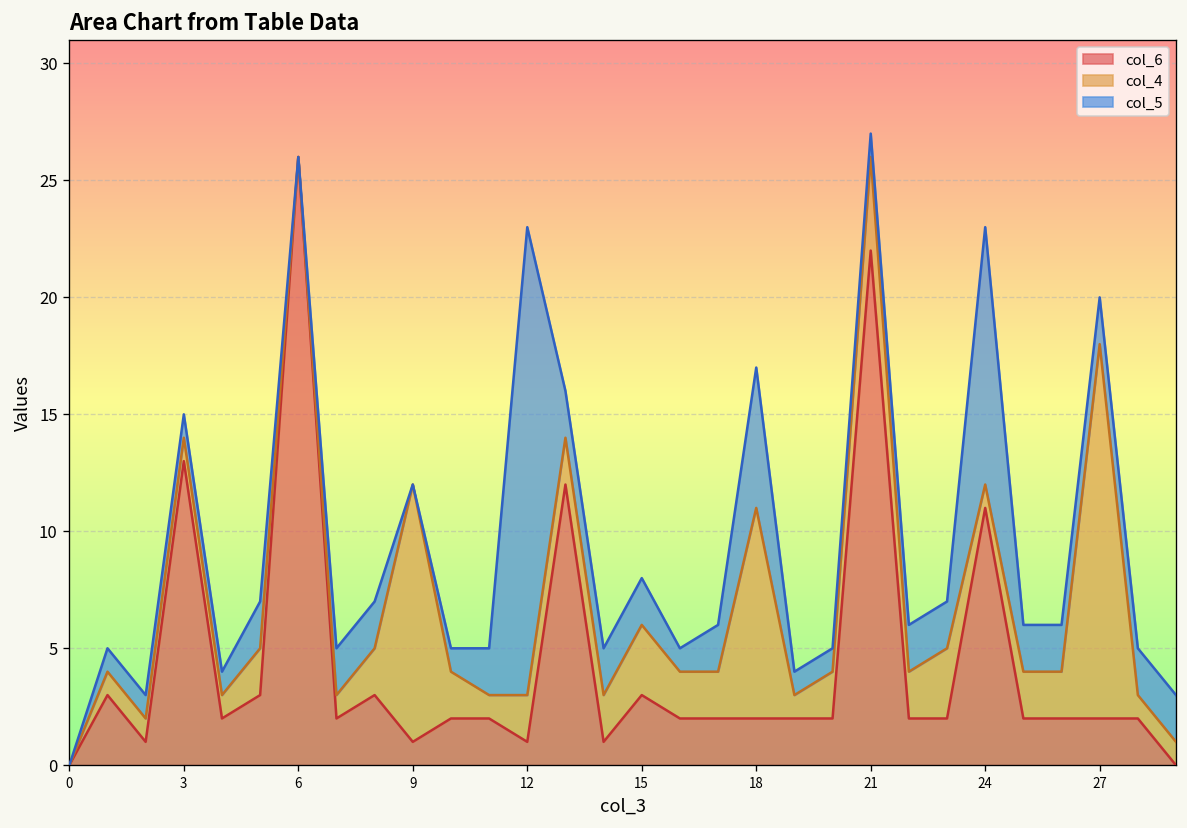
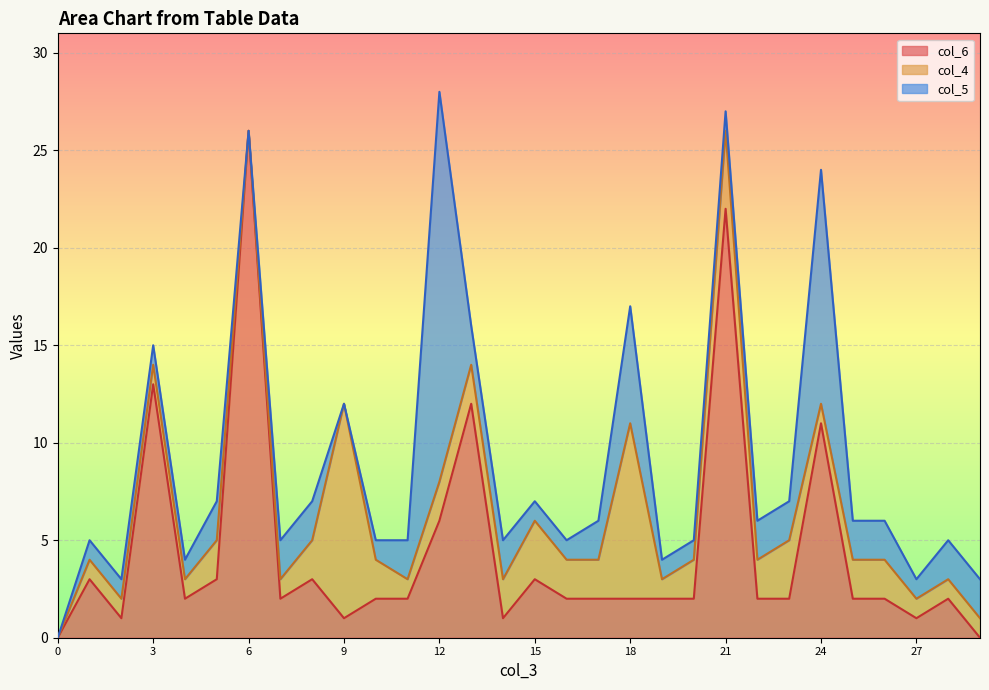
col_6, 12: 1 -> 6
col_5, 15: 2 -> 1
col_5, 24: 11 -> 12
col_6, 27: 2 -> 1
col_4, 27: 16 -> 1
col_5, 27: 2 -> 1
